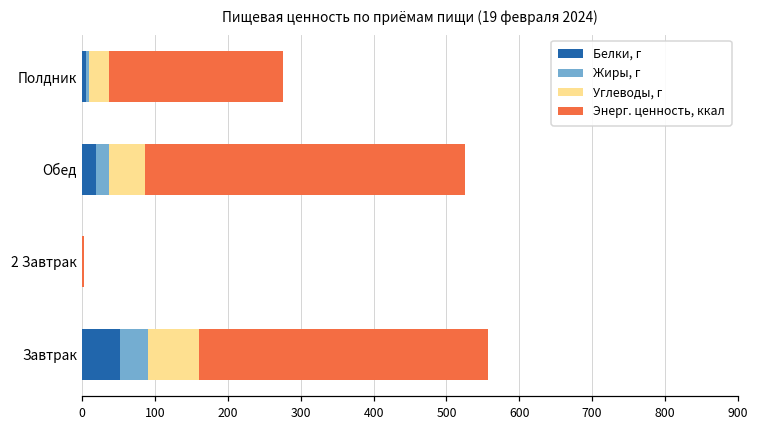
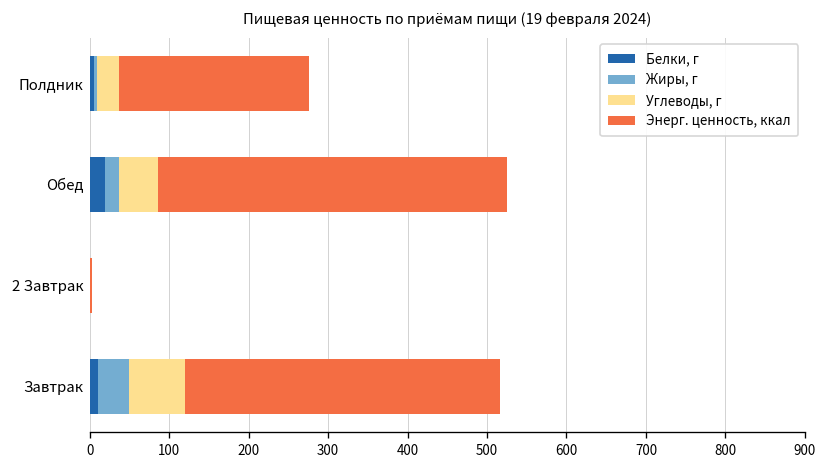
Белки, г, Завтрак: 50 -> 10
